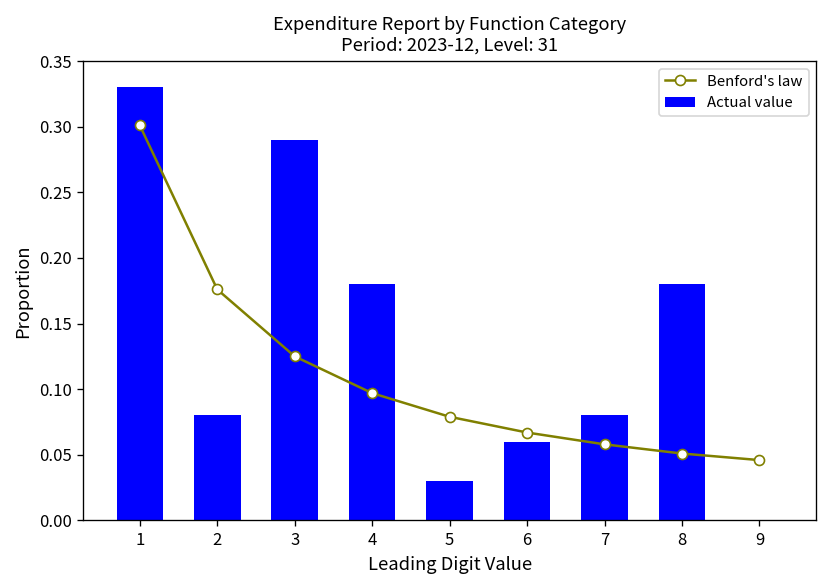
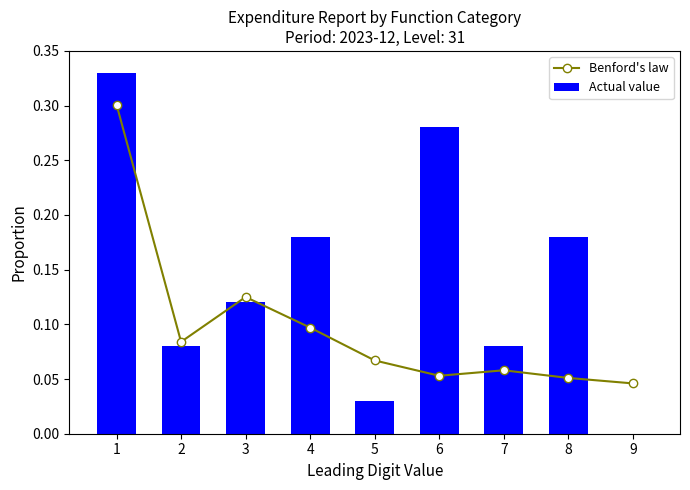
Benford's law, 2: 0.176 -> 0.084
Actual value, 3: 0.29 -> 0.12
Benford's law, 5: 0.079 -> 0.067
Benford's law, 6: 0.067 -> 0.053
Actual value, 6: 0.06 -> 0.28
